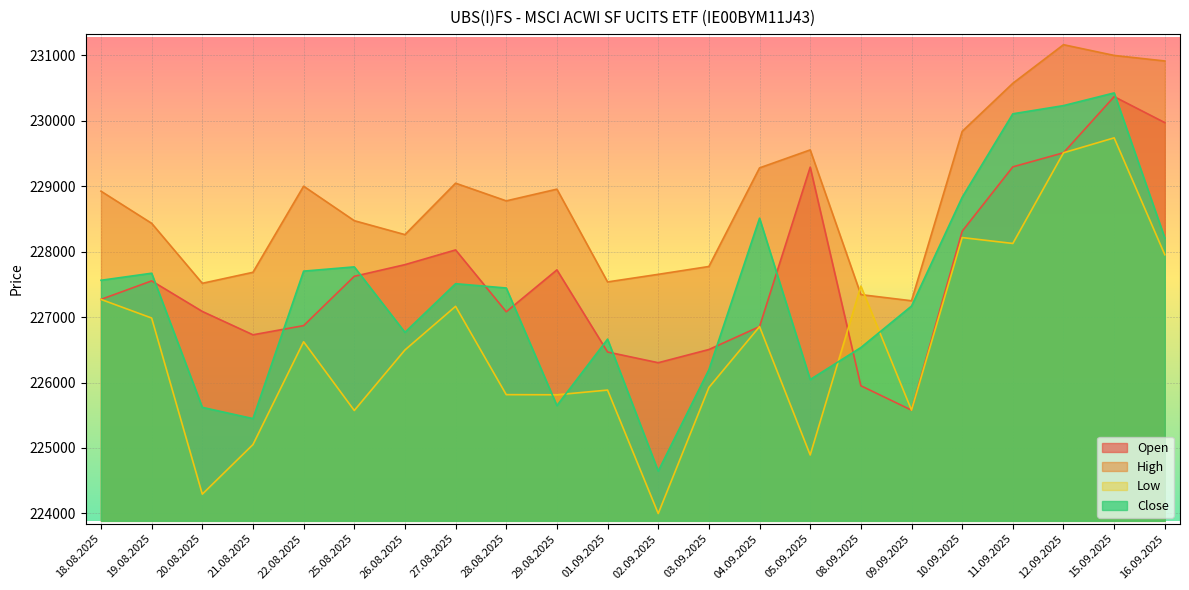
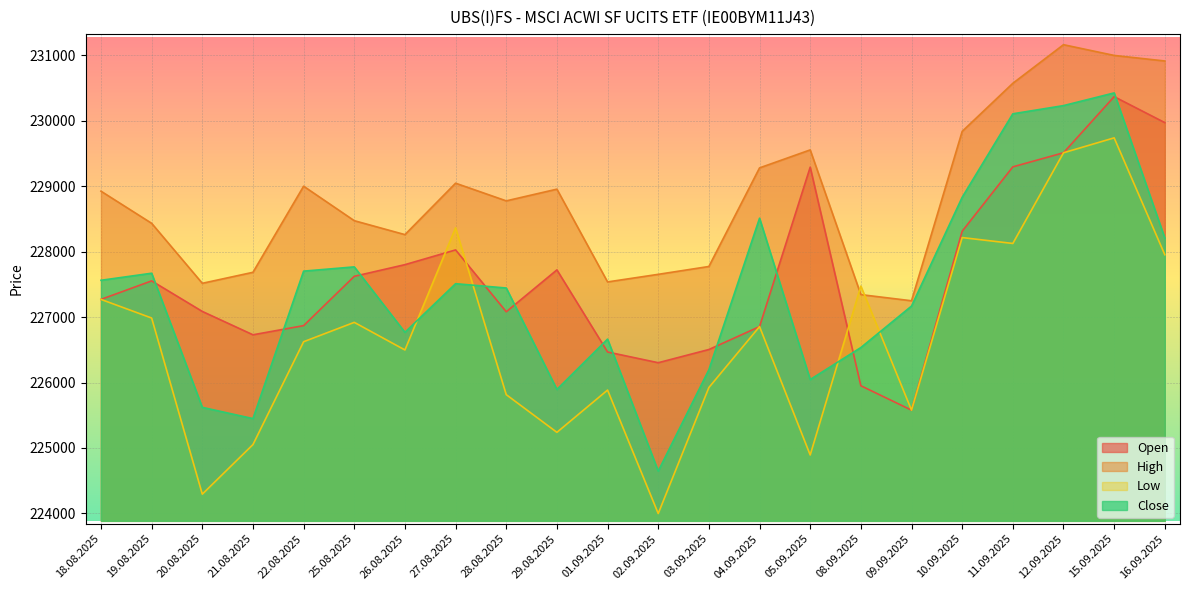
Low, 25.08.2025: 225600 -> 226900
Low, 27.08.2025: 227200 -> 228400
Low, 29.08.2025: 225800 -> 225200
Close, 29.08.2025: 225600 -> 225900
